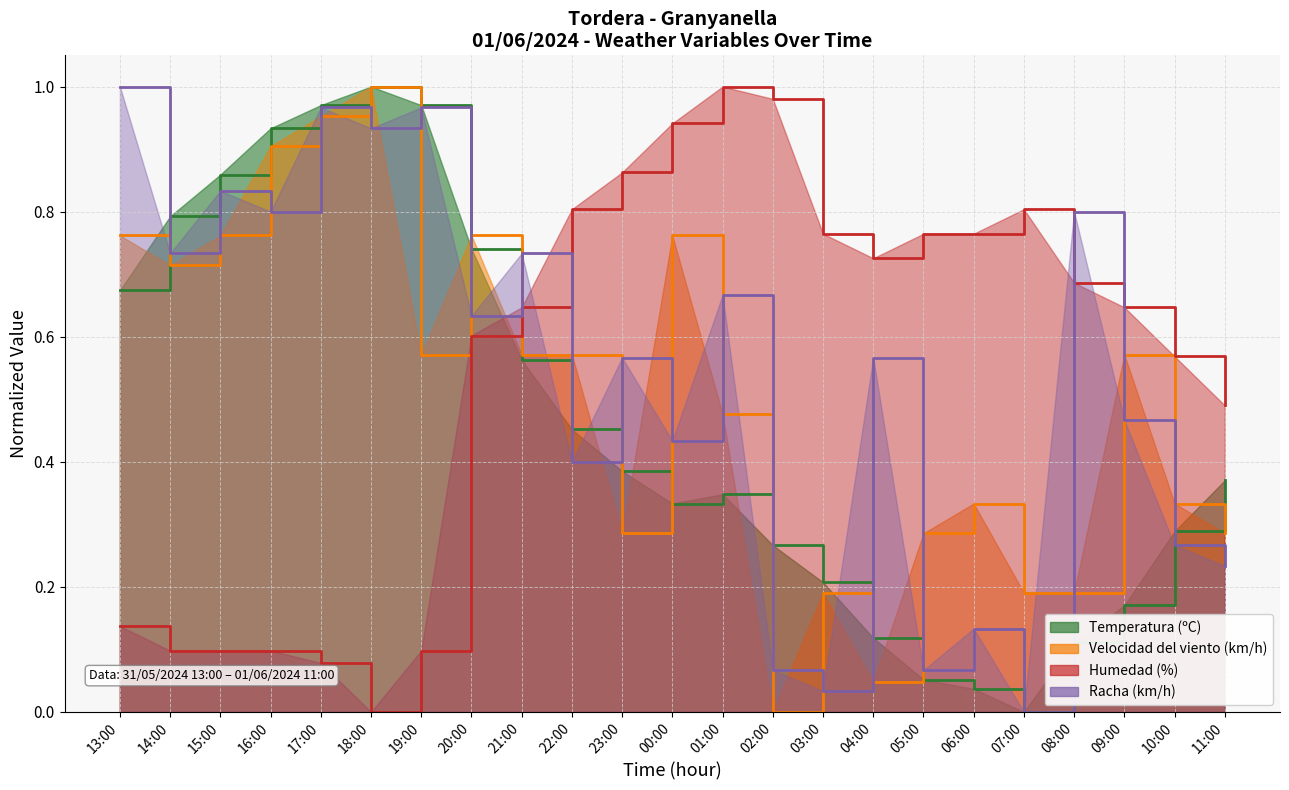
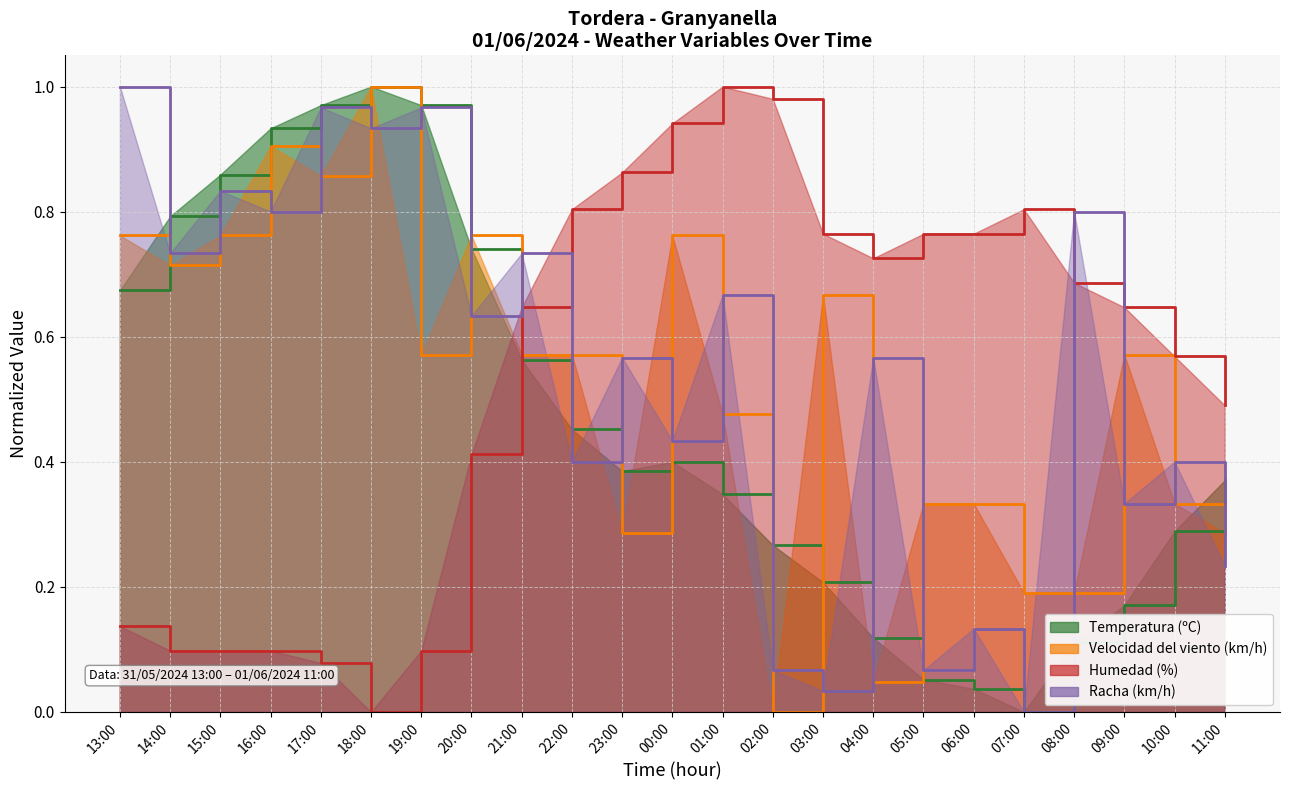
Velocidad del viento (km/h), 17:00: 0.95 -> 0.86
Humedad (%), 20:00: 0.60 -> 0.41
Temperatura (ºC), 00:00: 0.33 -> 0.40
Velocidad del viento (km/h), 03:00: 0.19 -> 0.67
Velocidad del viento (km/h), 05:00: 0.29 -> 0.33
Racha (km/h), 09:00: 0.47 -> 0.33
Racha (km/h), 10:00: 0.27 -> 0.40
